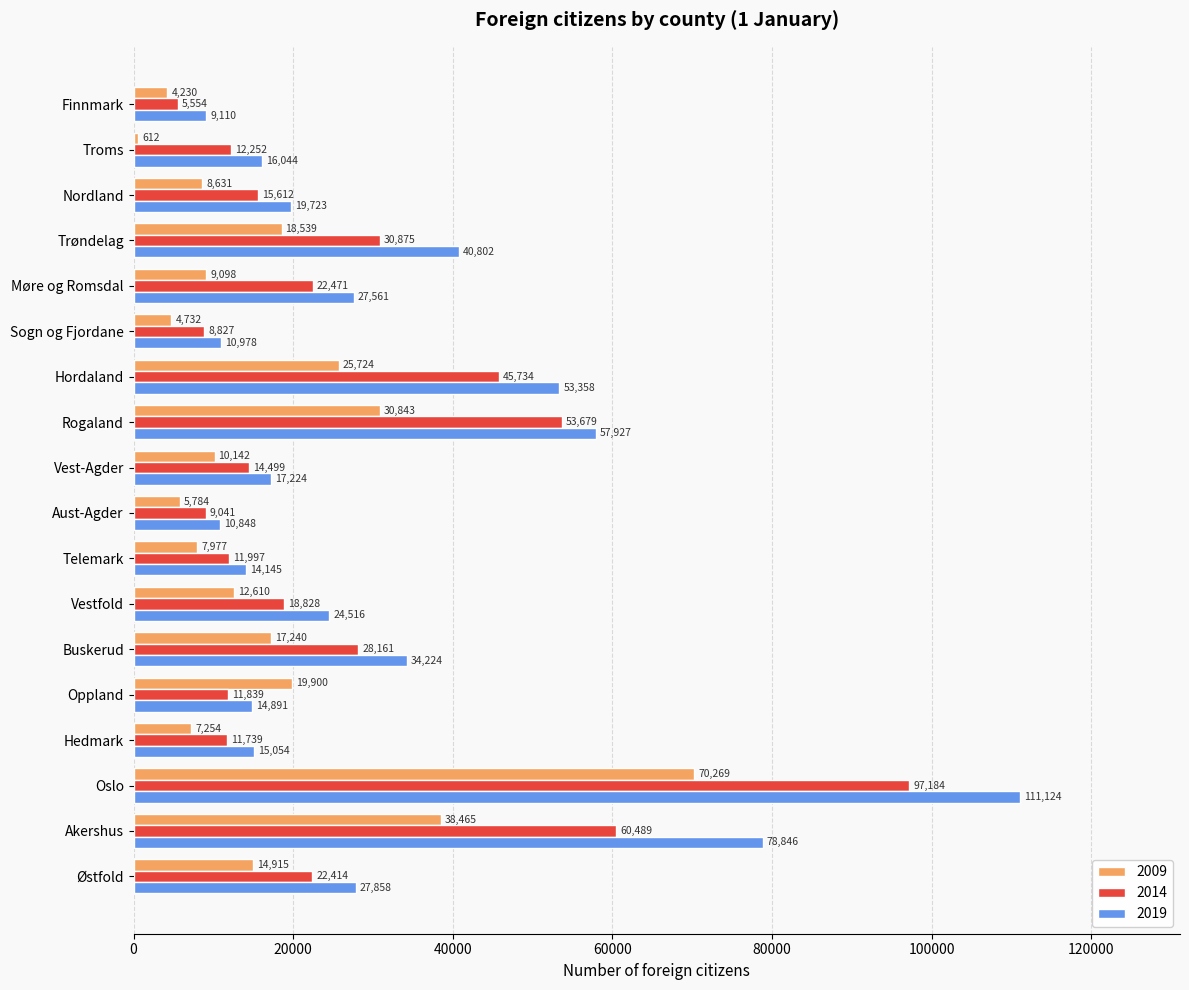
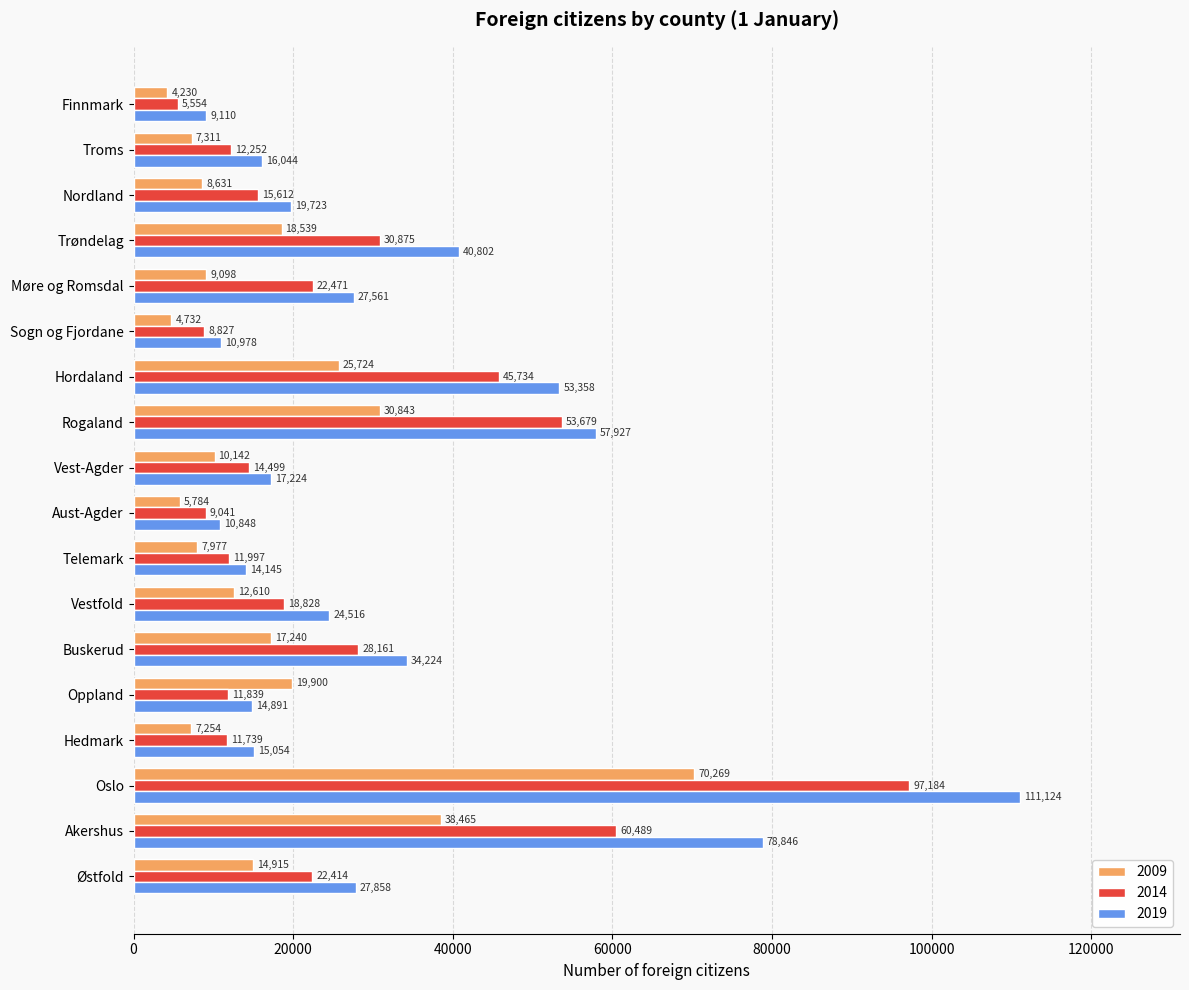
2009, Troms: 612 -> 7,311
